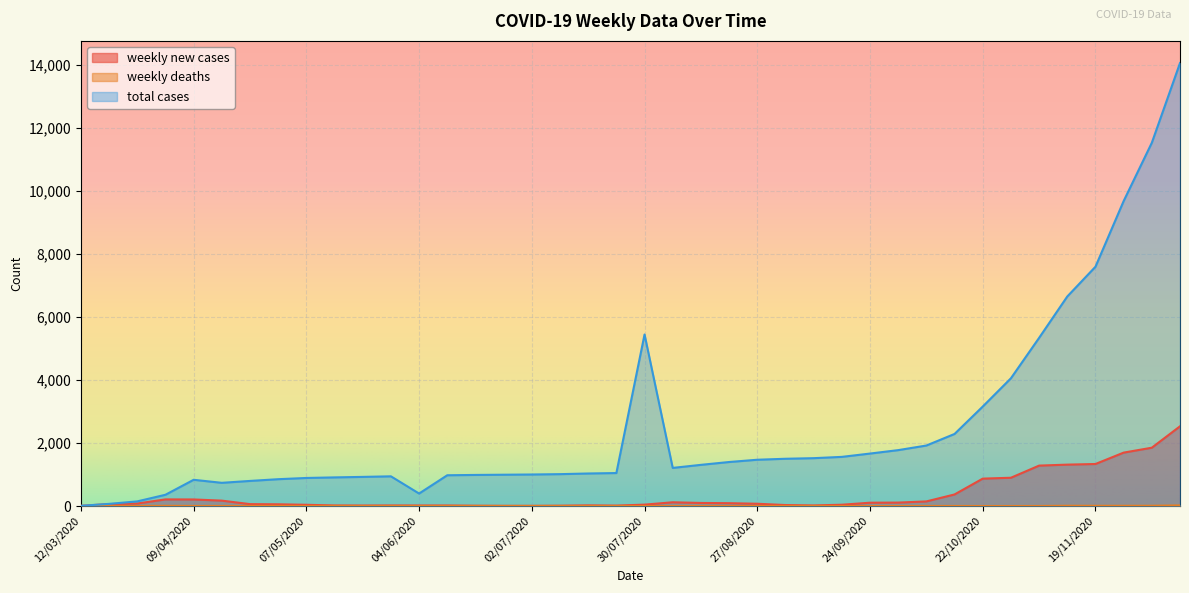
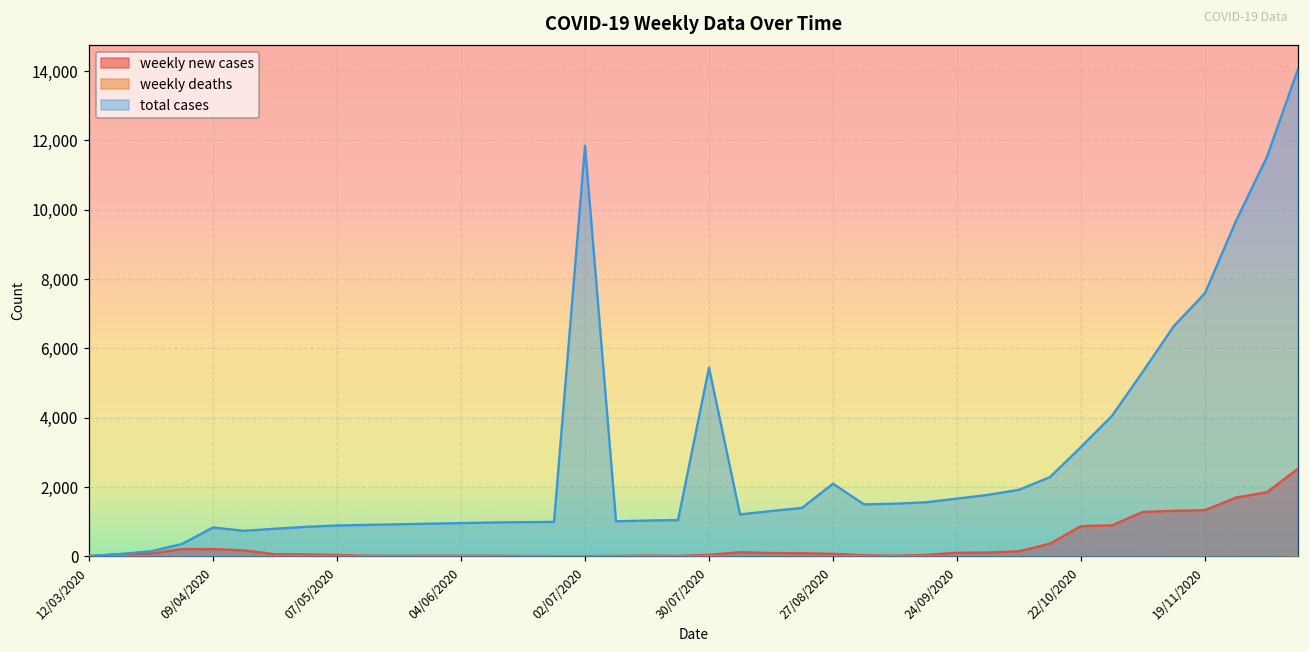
total cases, 04/06/2020: 400 -> 1,000
total cases, 02/07/2020: 1,000 -> 11,800
total cases, 27/08/2020: 1,500 -> 2,100
